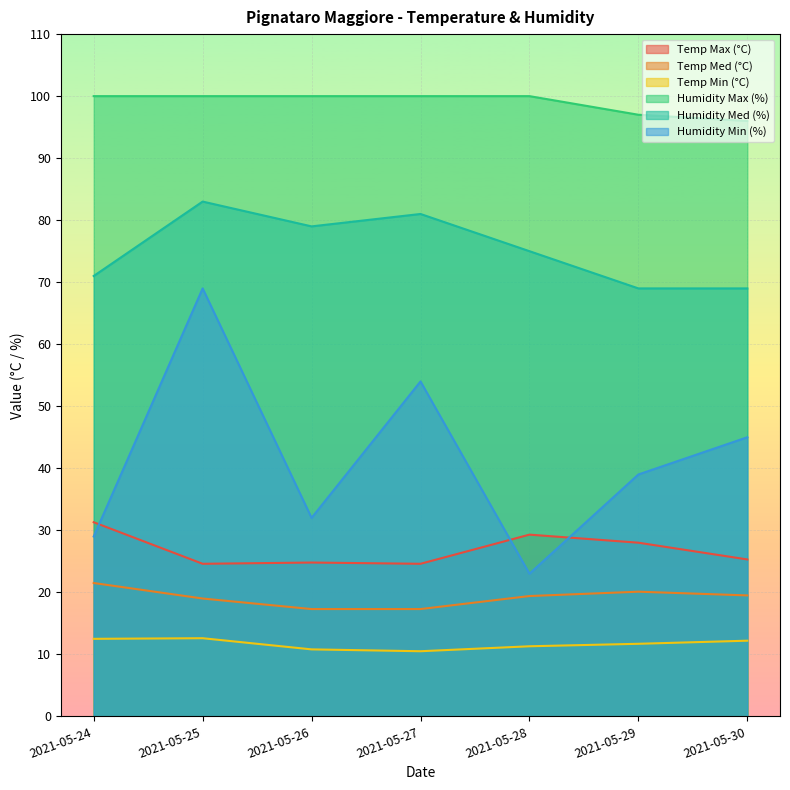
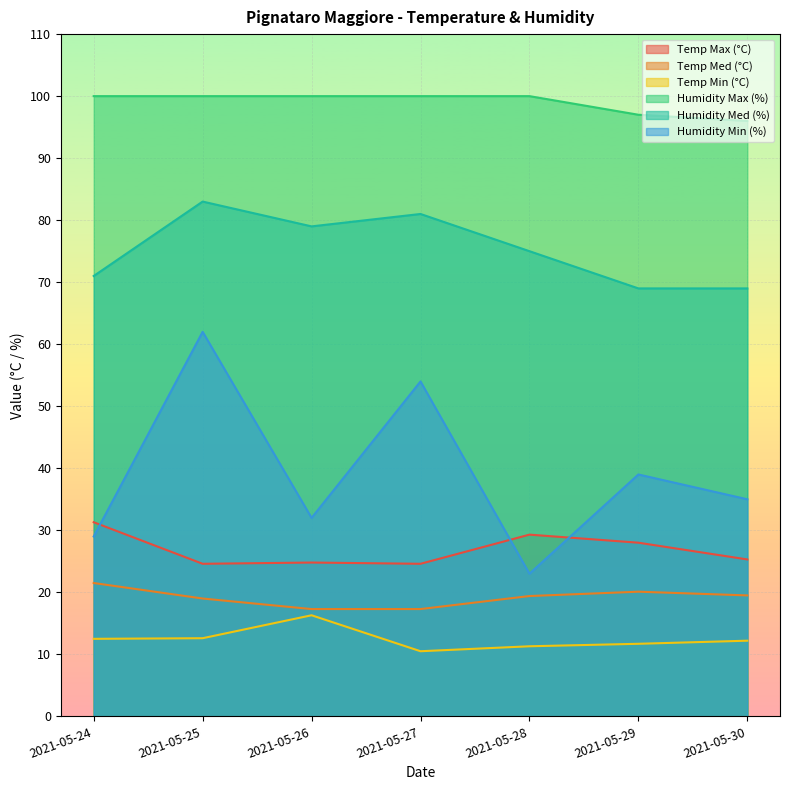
Humidity Min (%), 2021-05-25: 69 -> 62
Temp Min (°C), 2021-05-26: 11 -> 16
Humidity Min (%), 2021-05-30: 45 -> 35
